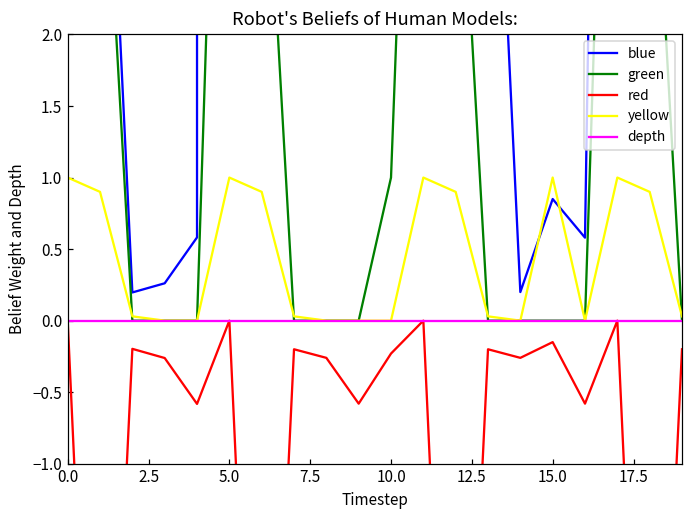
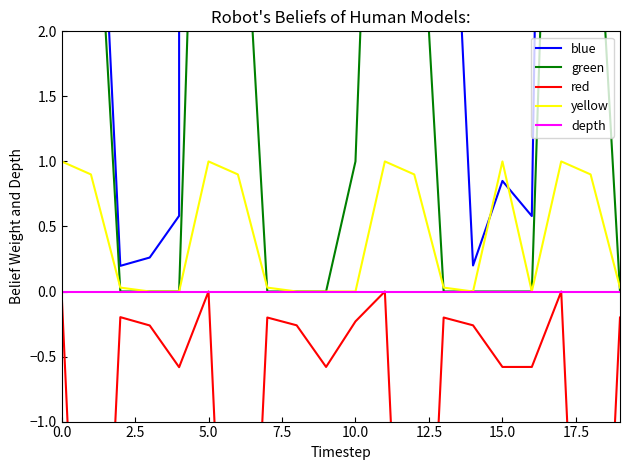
red, 15.0: -0.15 -> -0.58
